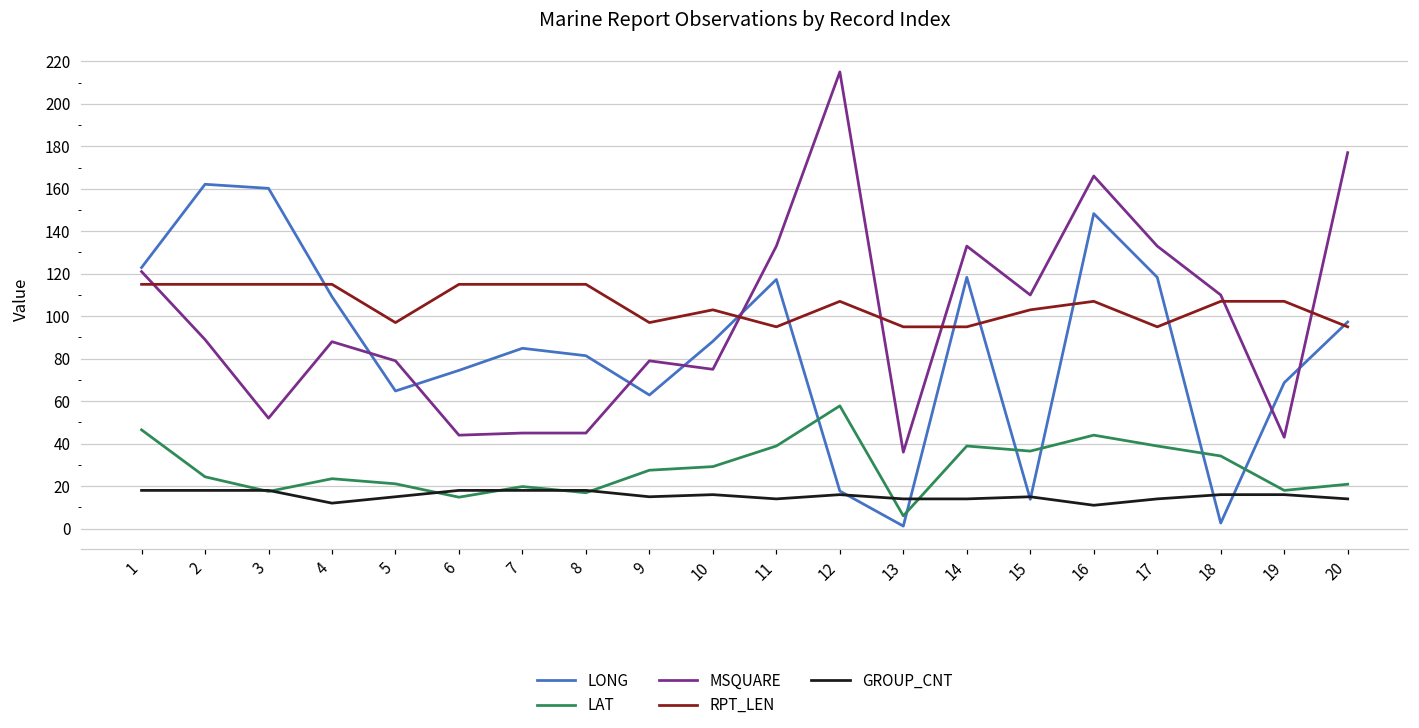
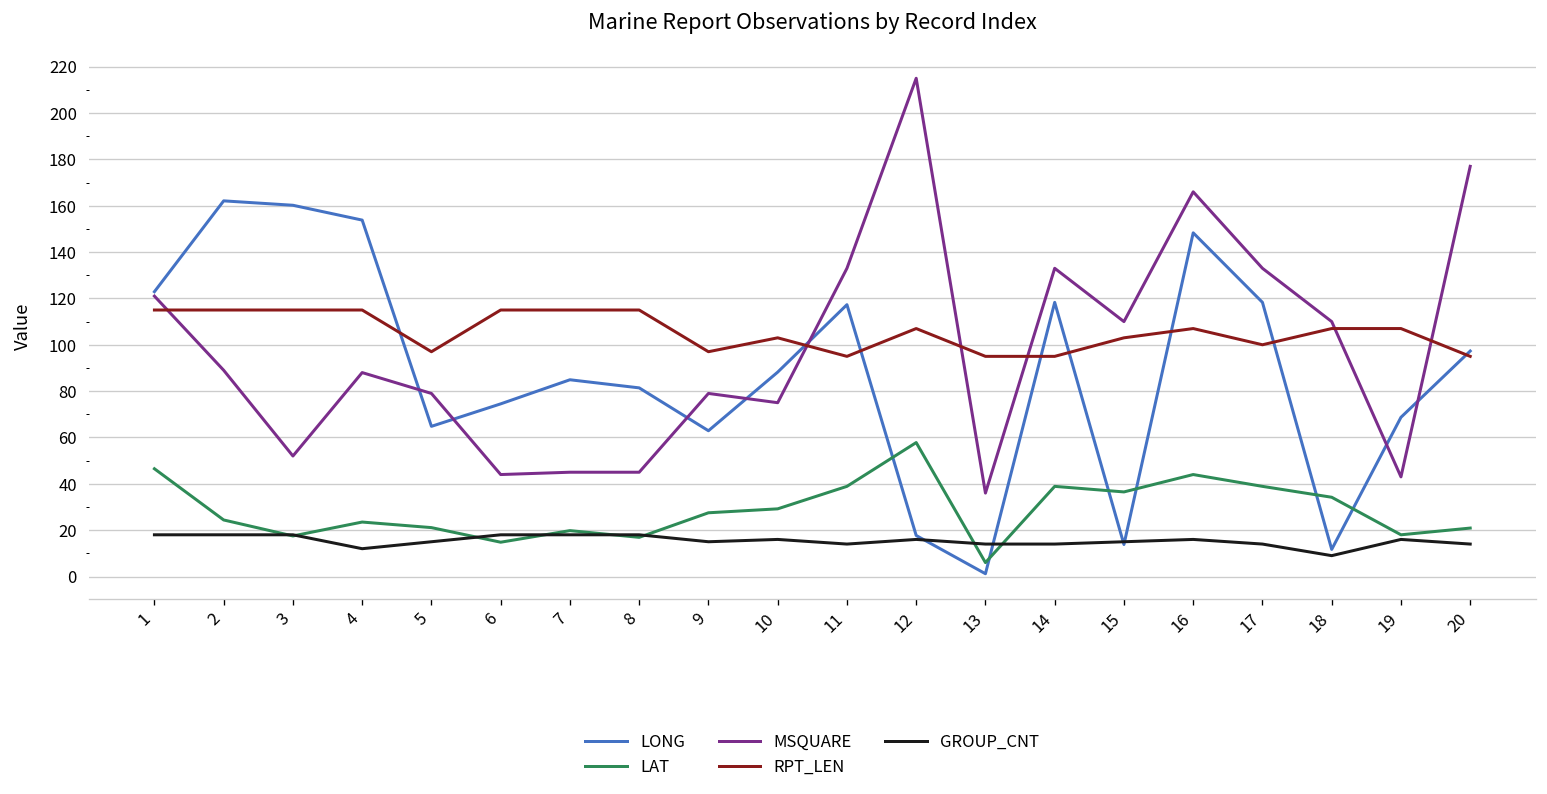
LONG, 4: 109 -> 154
GROUP_CNT, 16: 11 -> 16
RPT_LEN, 17: 95 -> 100
LONG, 18: 3 -> 12
GROUP_CNT, 18: 16 -> 9
